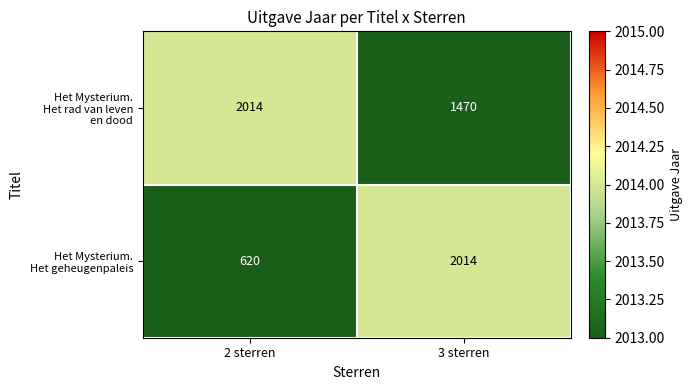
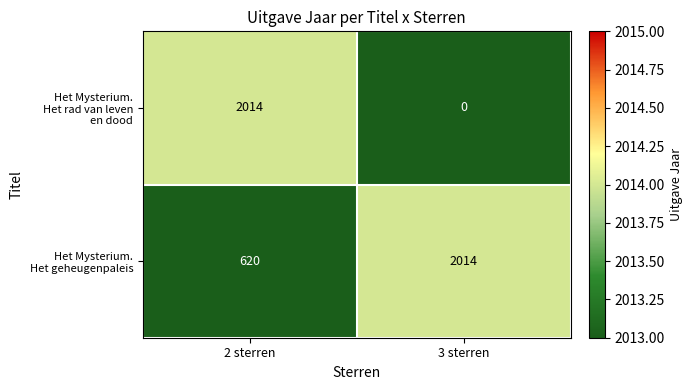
Het Mysterium. Het rad van leven en dood, 3 sterren: 1470 -> 0
